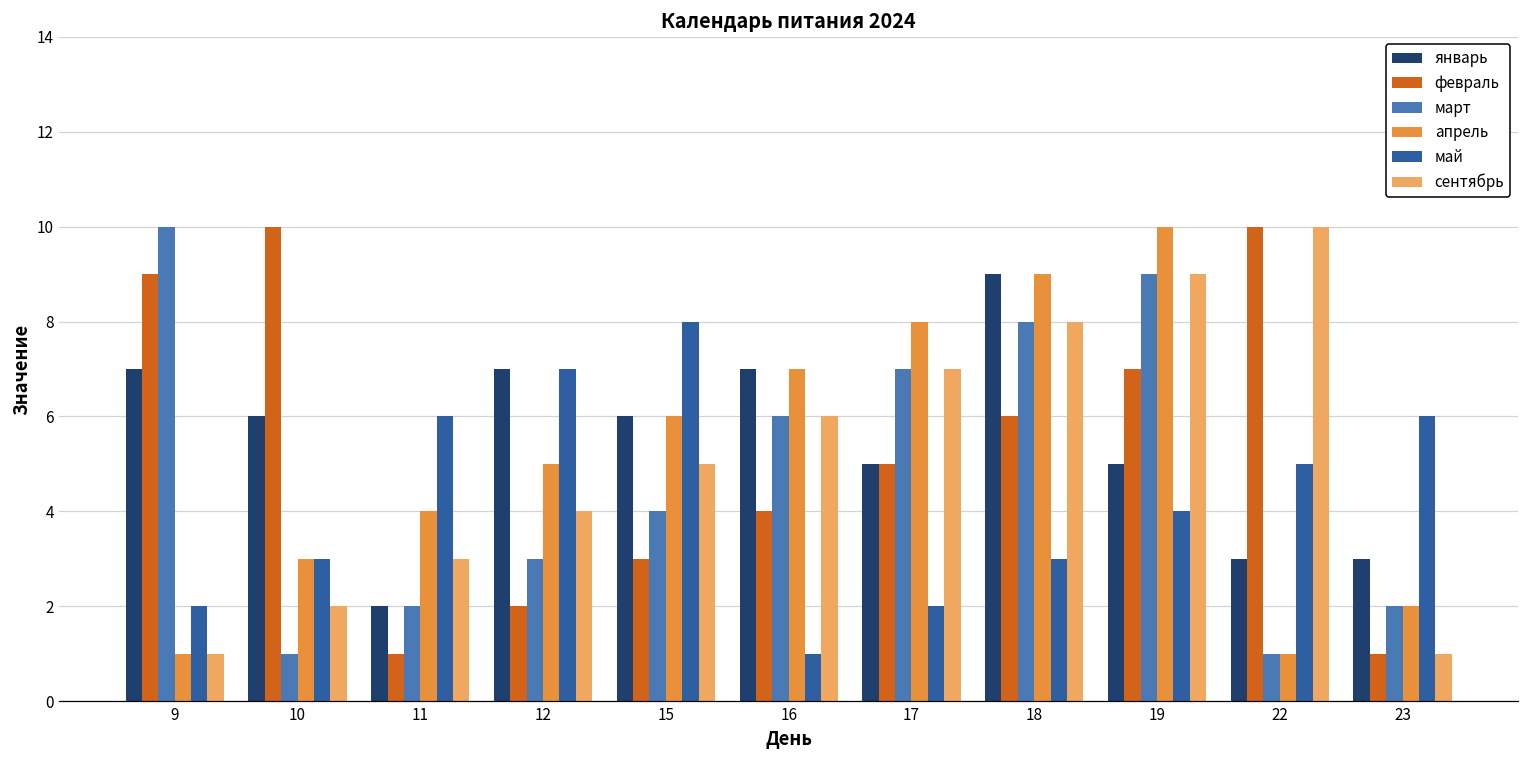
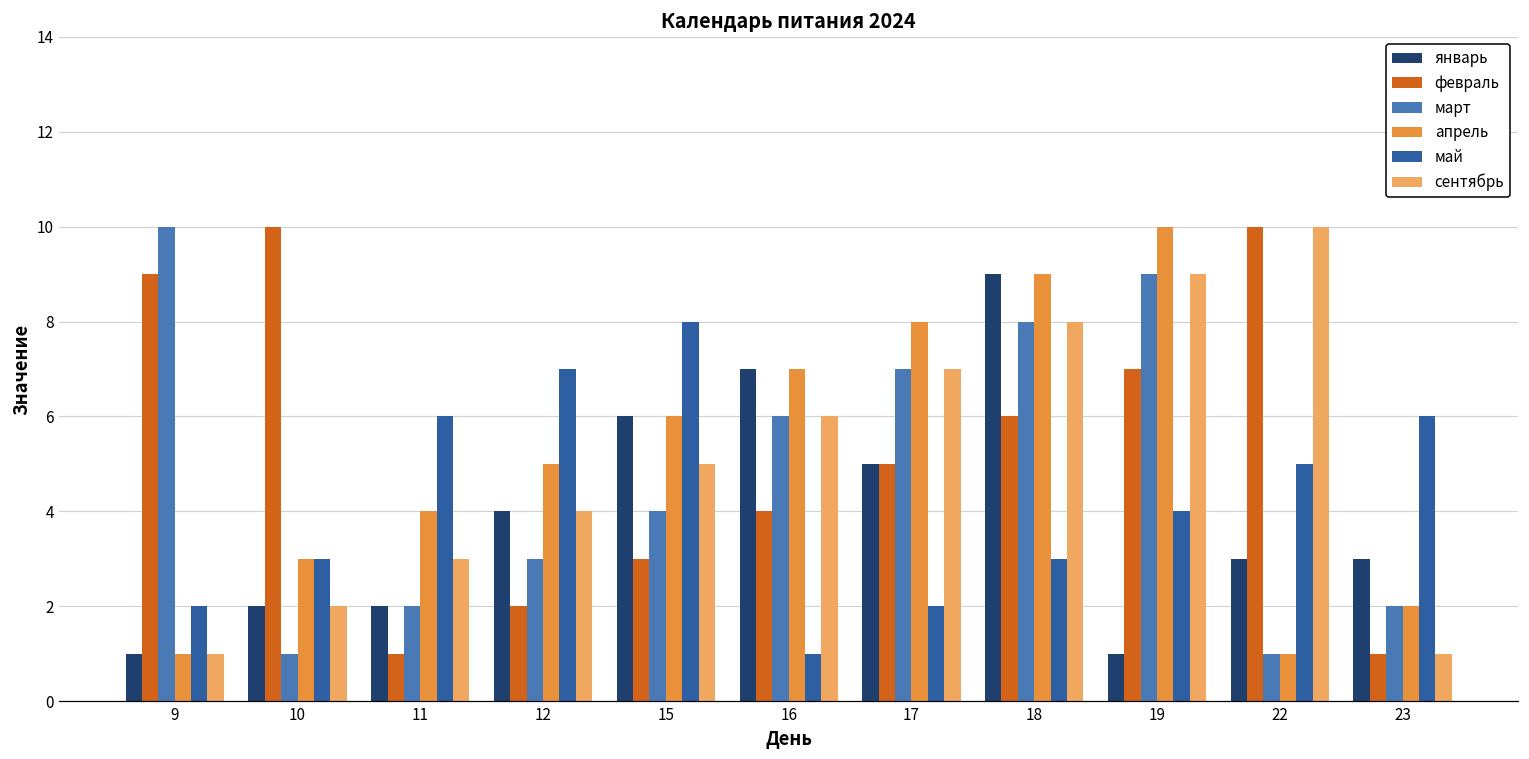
январь, 9: 7 -> 1
январь, 10: 6 -> 2
январь, 12: 7 -> 4
январь, 19: 5 -> 1
